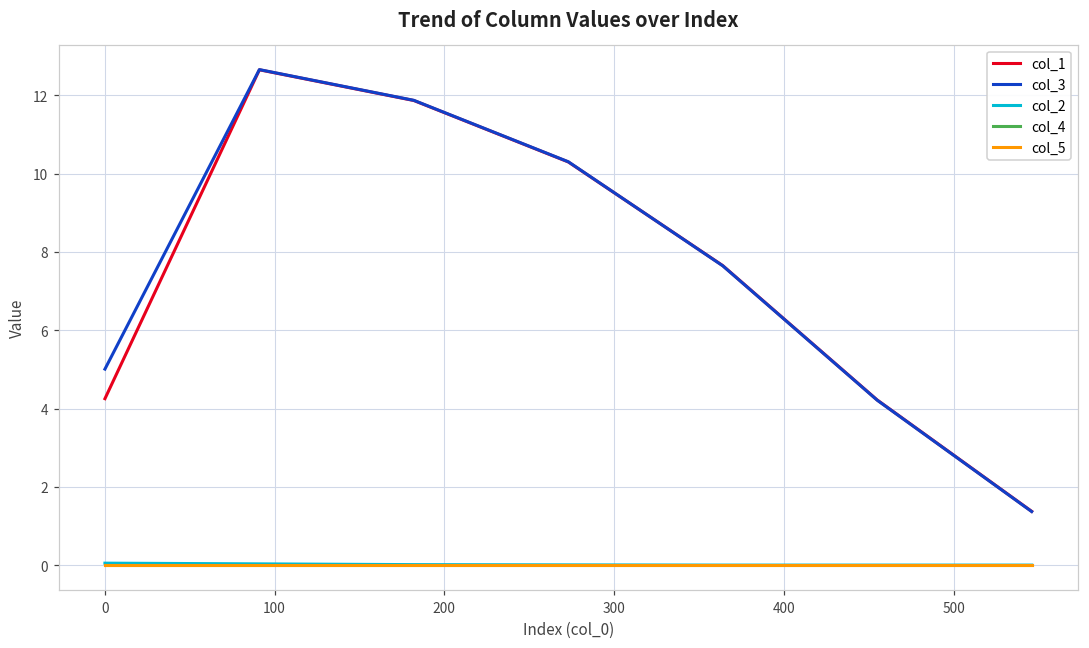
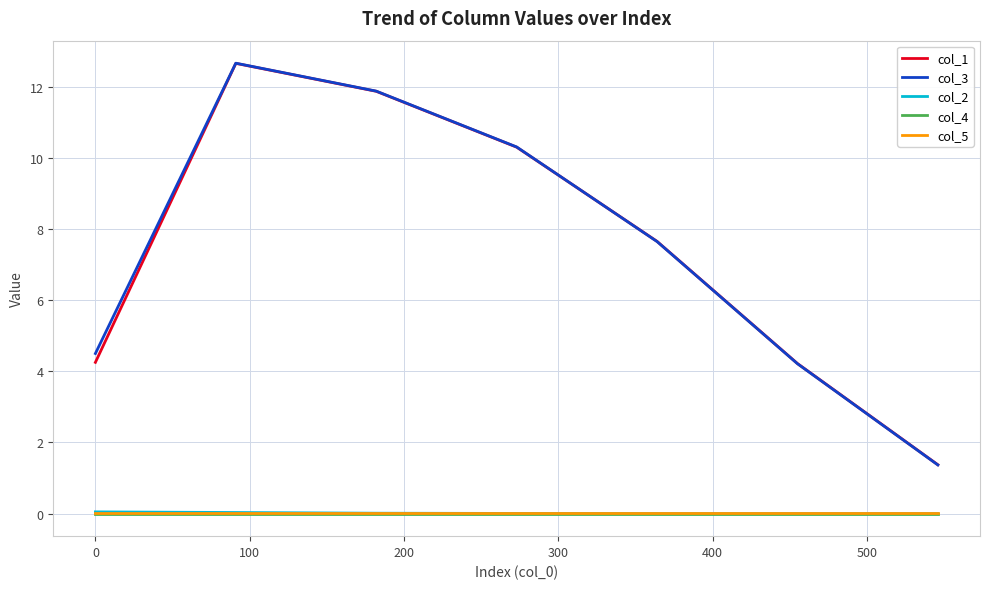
col_3, 0: 5.0 -> 4.5
